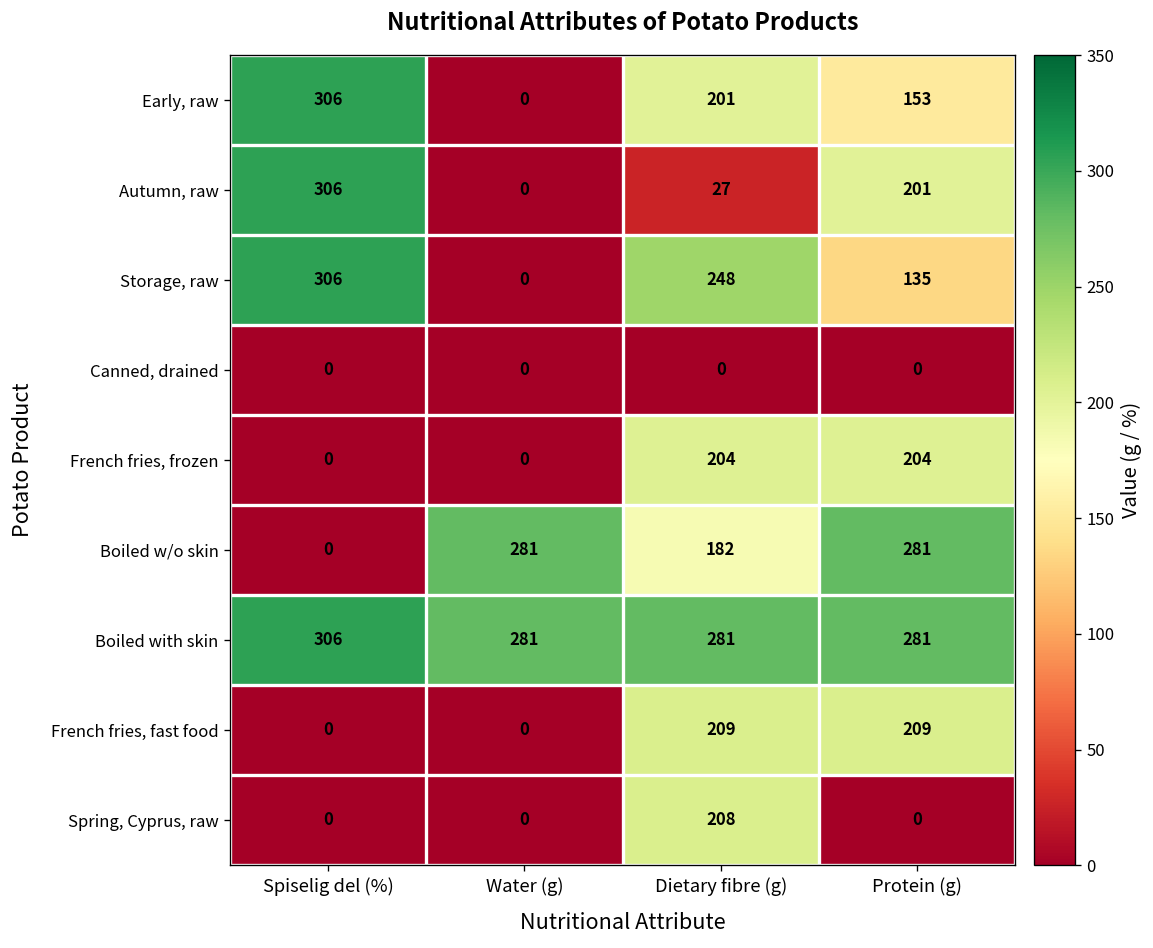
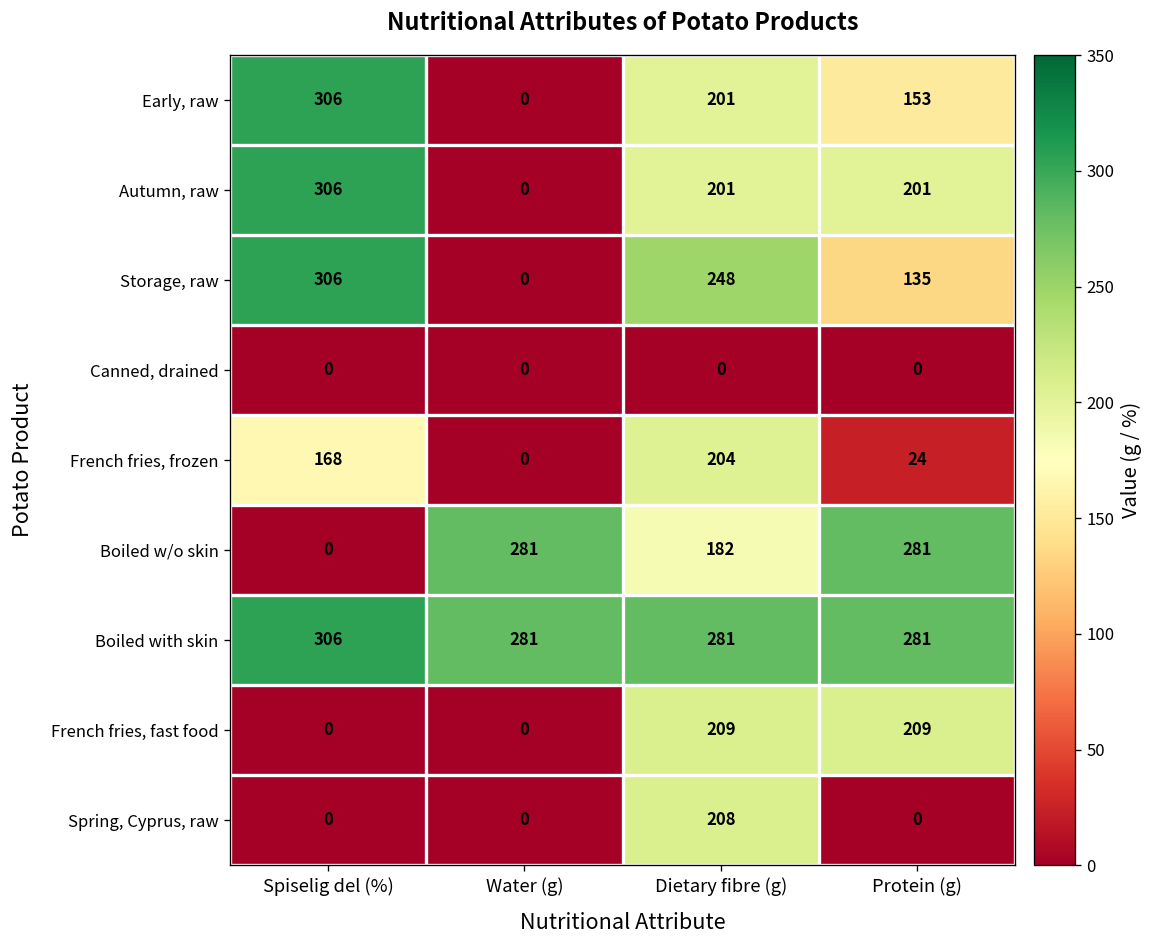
Autumn, raw, Dietary fibre (g): 27 -> 201
French fries, frozen, Spiselig del (%): 0 -> 168
French fries, frozen, Protein (g): 204 -> 24
